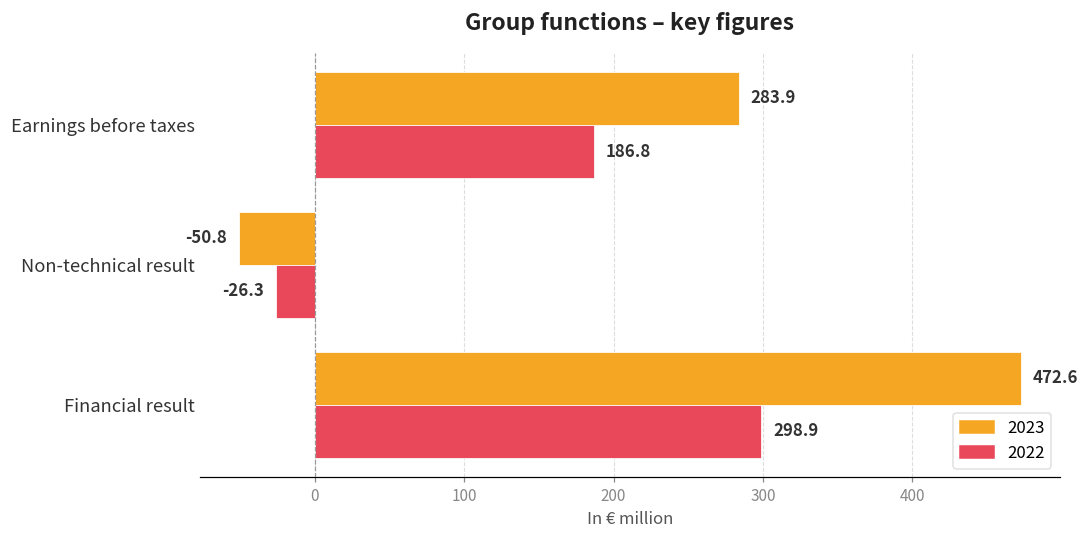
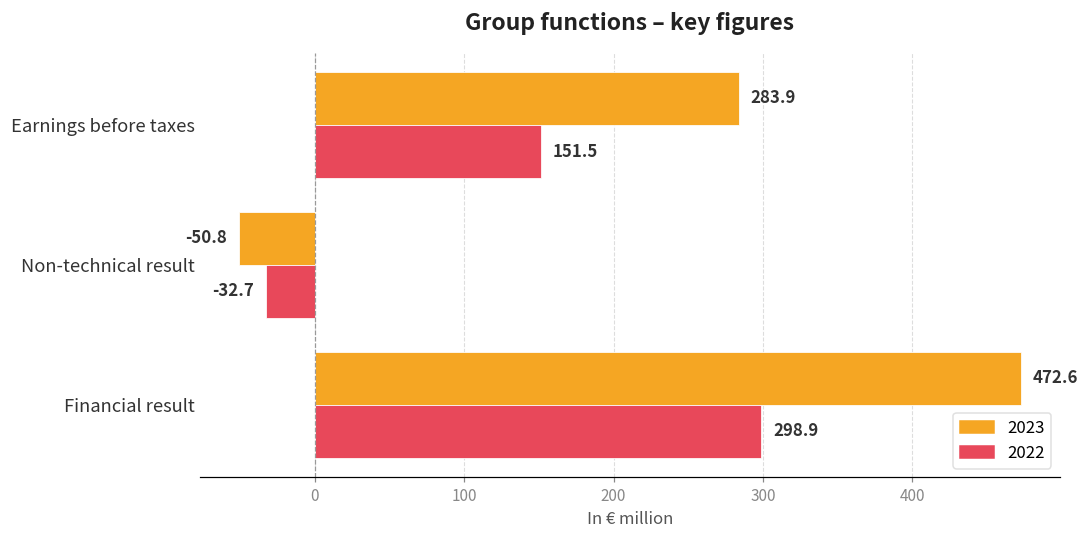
2022, Earnings before taxes: 186.8 -> 151.5
2022, Non-technical result: -26.3 -> -32.7
